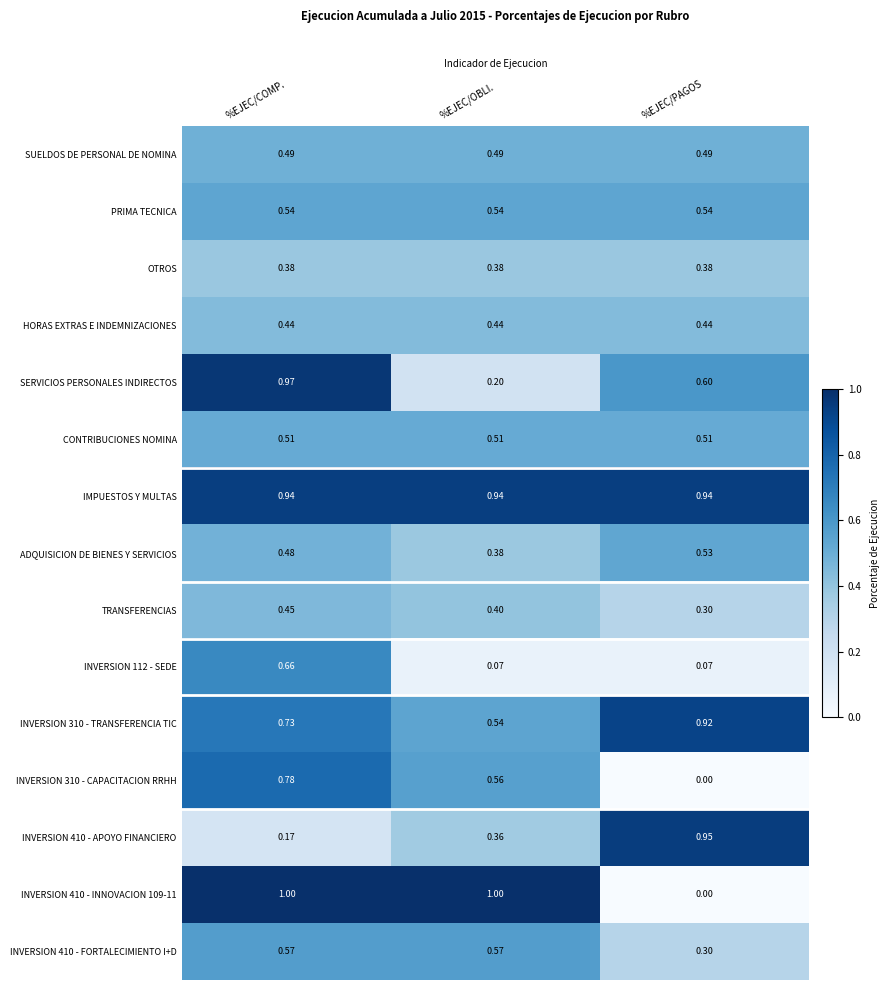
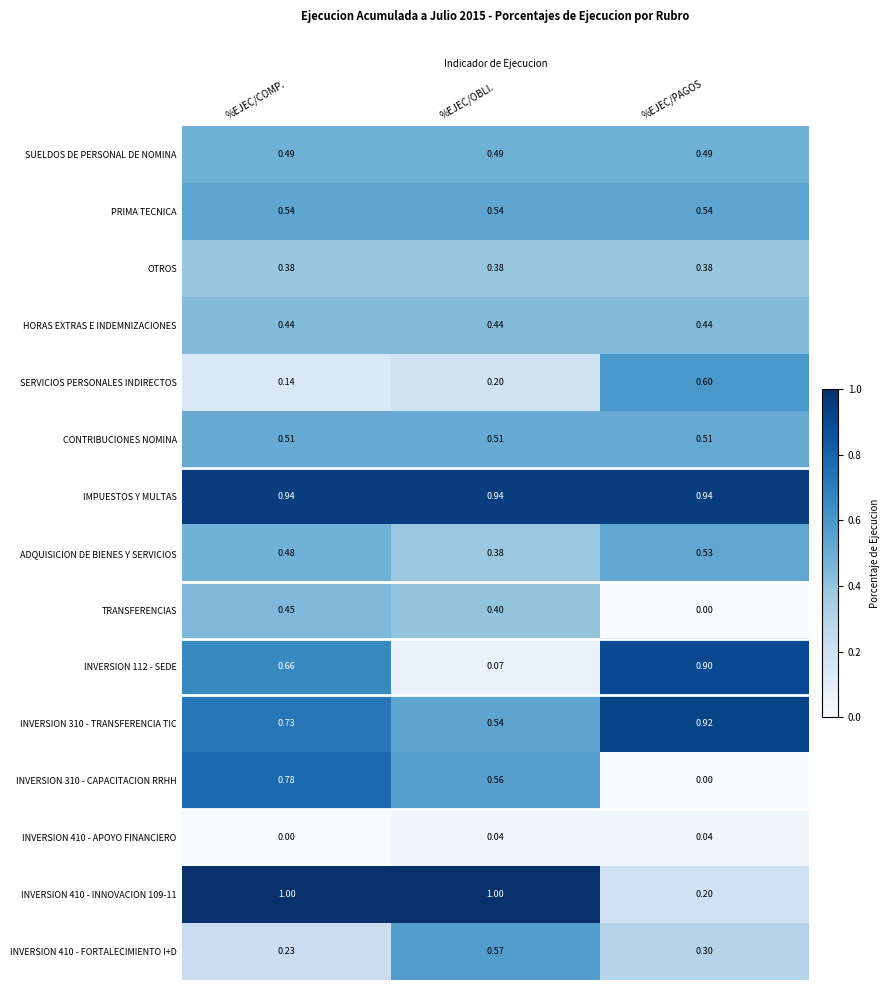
SERVICIOS PERSONALES INDIRECTOS, %EJEC/COMP.: 0.97 -> 0.14
TRANSFERENCIAS, %EJEC/PAGOS: 0.30 -> 0.00
INVERSION 112 - SEDE, %EJEC/PAGOS: 0.07 -> 0.90
INVERSION 410 - APOYO FINANCIERO, %EJEC/COMP.: 0.17 -> 0.00
INVERSION 410 - APOYO FINANCIERO, %EJEC/OBLI.: 0.36 -> 0.04
INVERSION 410 - APOYO FINANCIERO, %EJEC/PAGOS: 0.95 -> 0.04
INVERSION 410 - INNOVACION 109-11, %EJEC/PAGOS: 0.00 -> 0.20
INVERSION 410 - FORTALECIMIENTO I+D, %EJEC/COMP.: 0.57 -> 0.23
